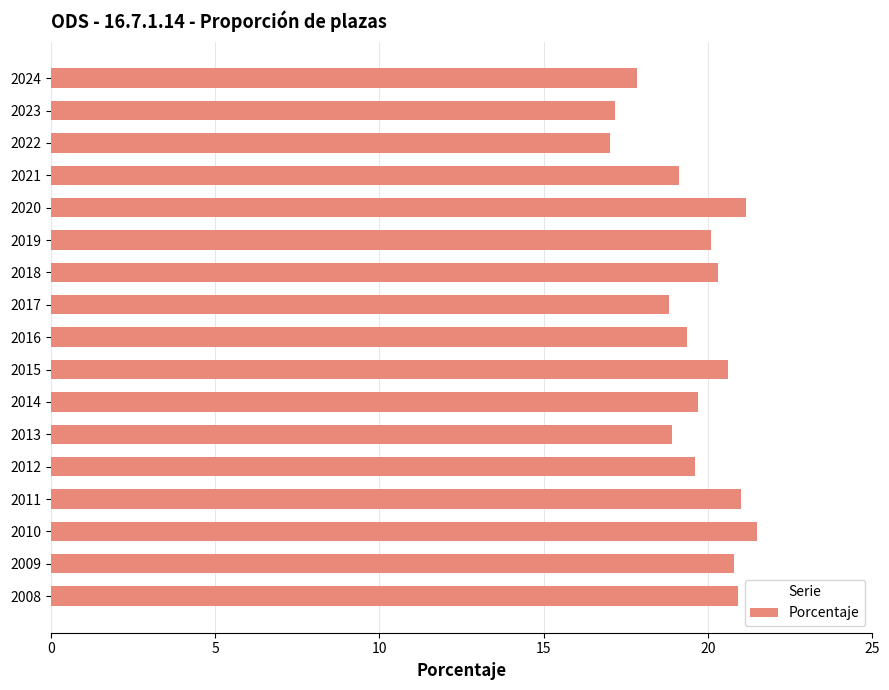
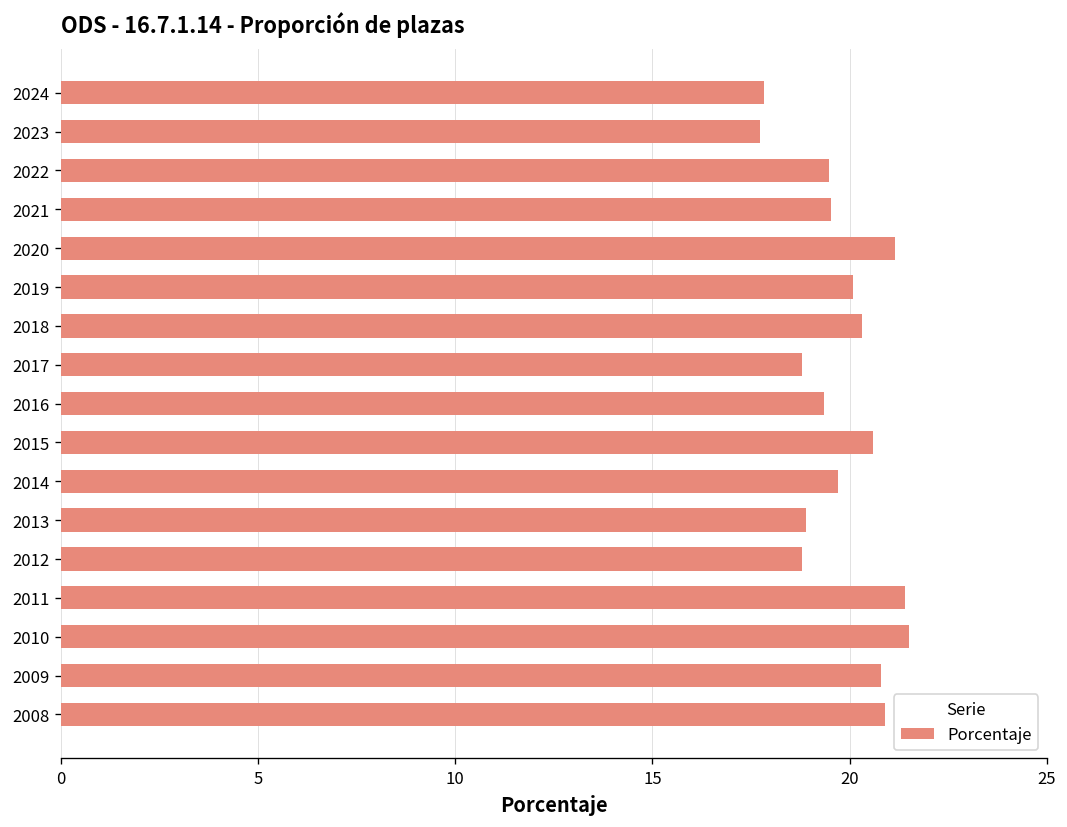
2023: 17.2 -> 17.7
2022: 17.0 -> 19.5
2021: 19.1 -> 19.5
2012: 19.6 -> 18.8
2011: 21.0 -> 21.4
